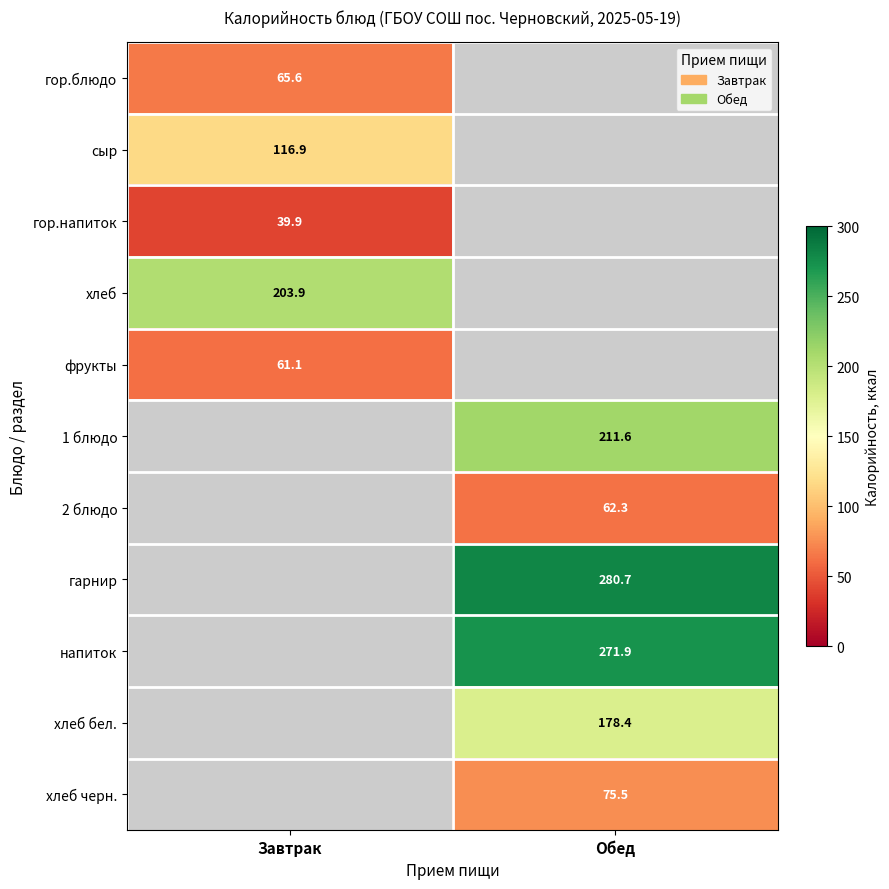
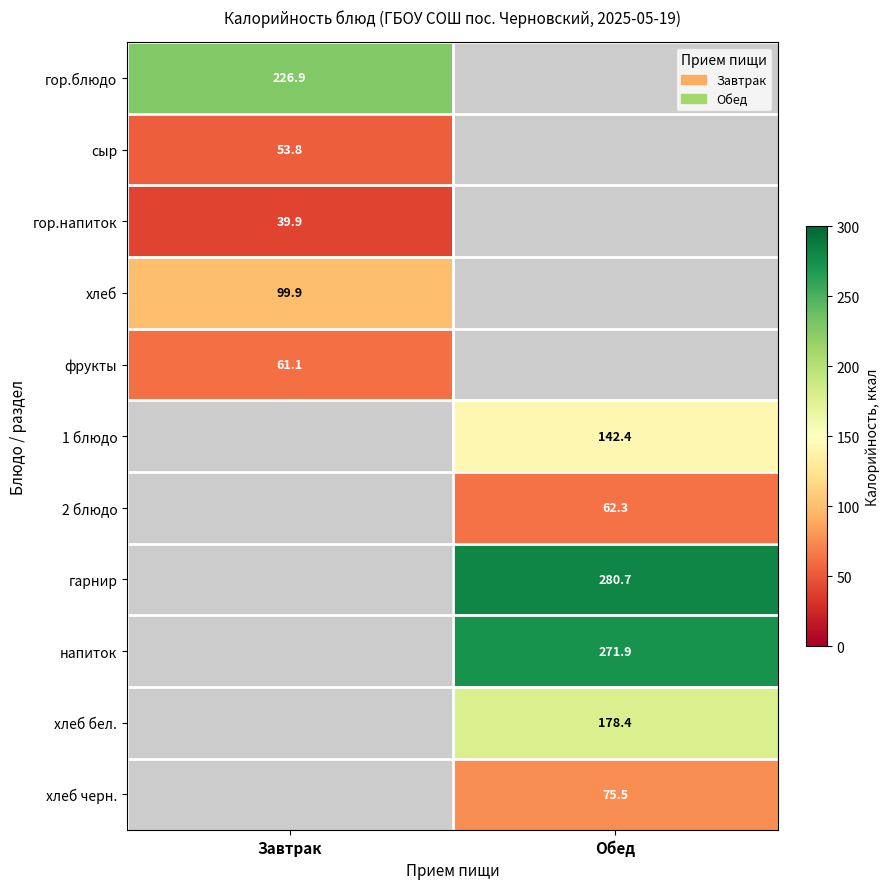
гор.блюдо, Завтрак: 65.6 -> 226.9
сыр, Завтрак: 116.9 -> 53.8
хлеб, Завтрак: 203.9 -> 99.9
1 блюдо, Обед: 211.6 -> 142.4
